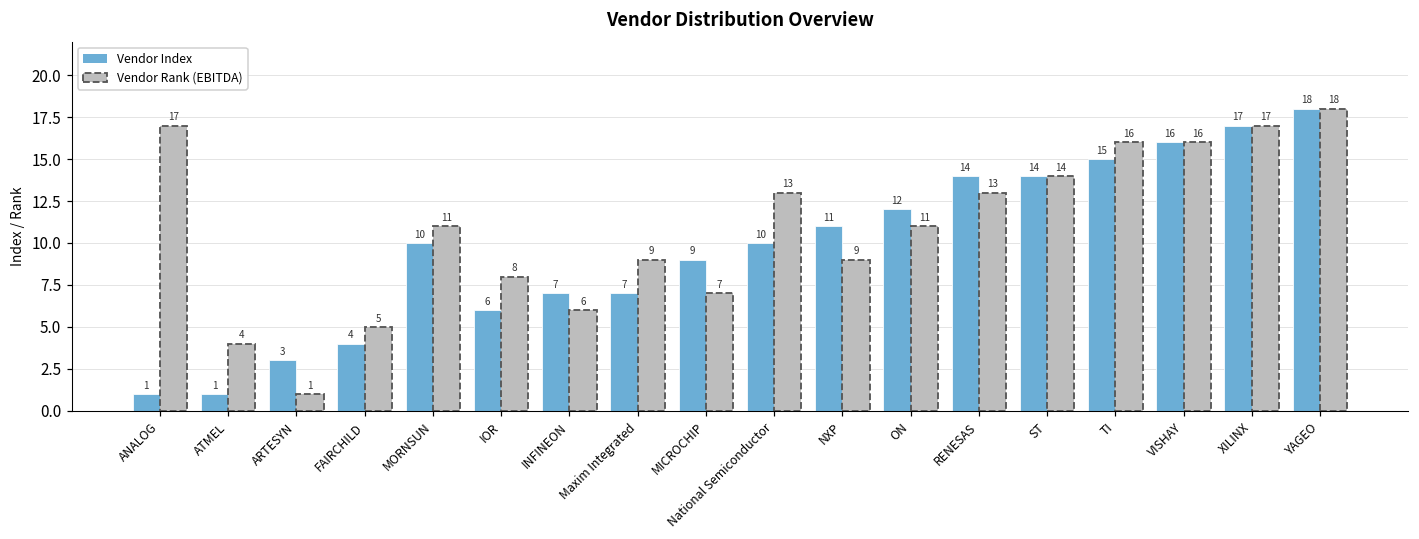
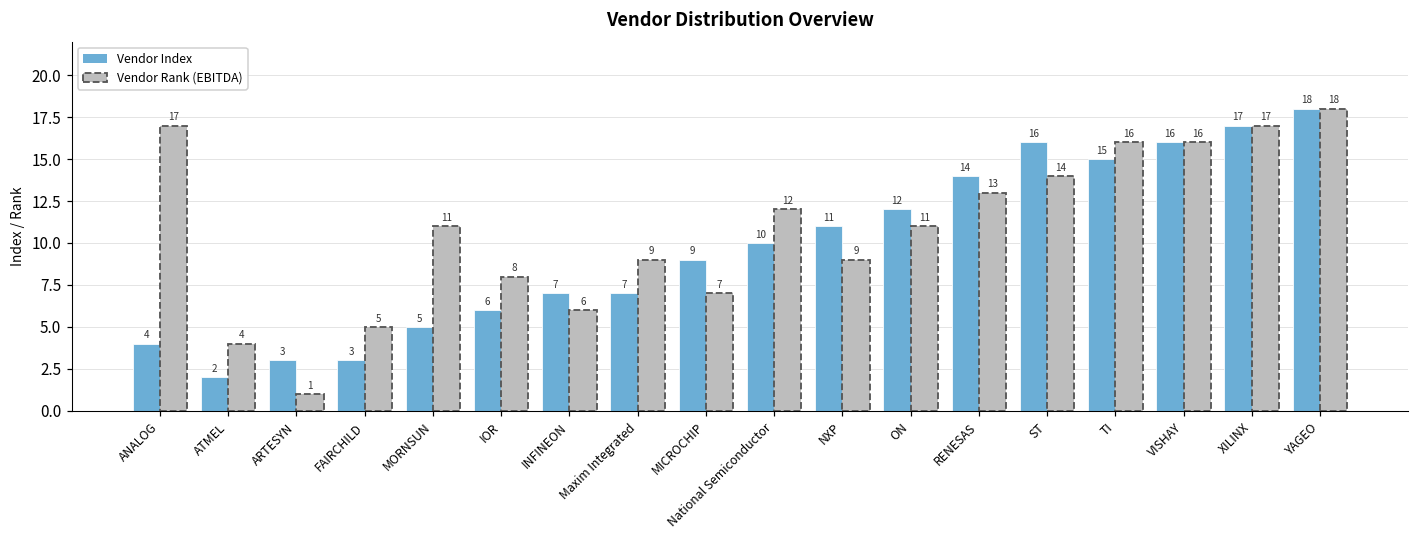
Vendor Index, ANALOG: 1 -> 4
Vendor Index, ATMEL: 1 -> 2
Vendor Index, FAIRCHILD: 4 -> 3
Vendor Index, MORNSUN: 10 -> 5
Vendor Rank (EBITDA), National Semiconductor: 13 -> 12
Vendor Index, ST: 14 -> 16
